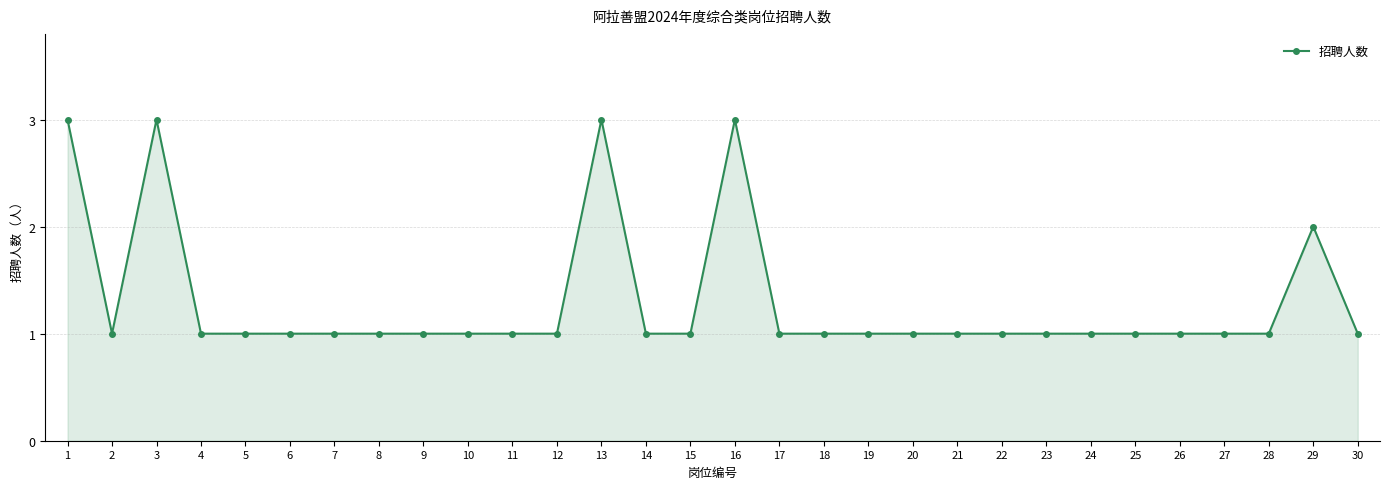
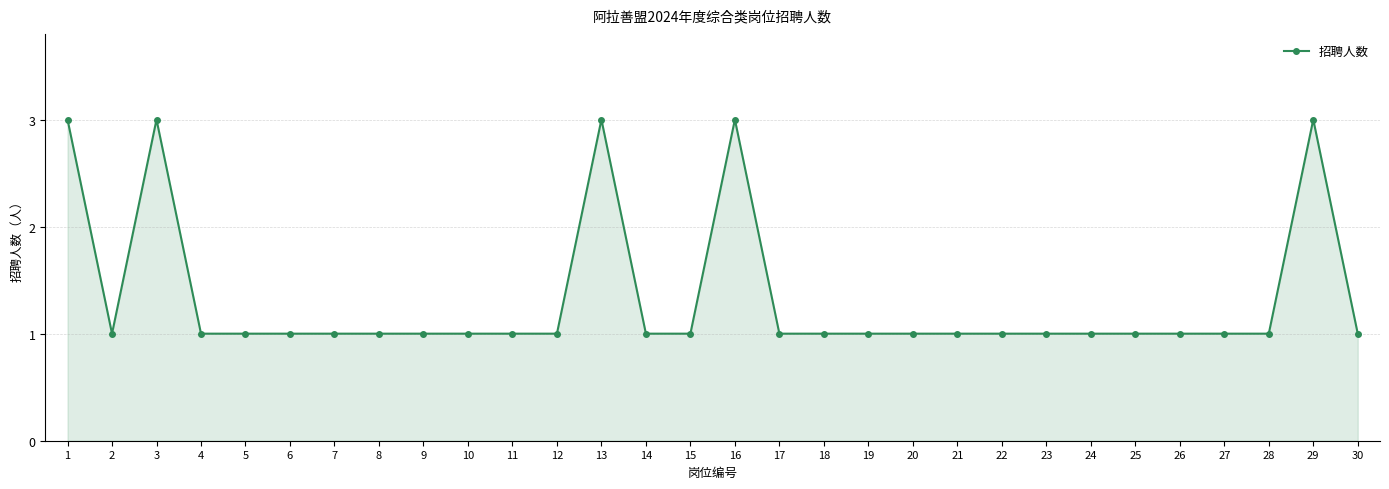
29: 2 -> 3
